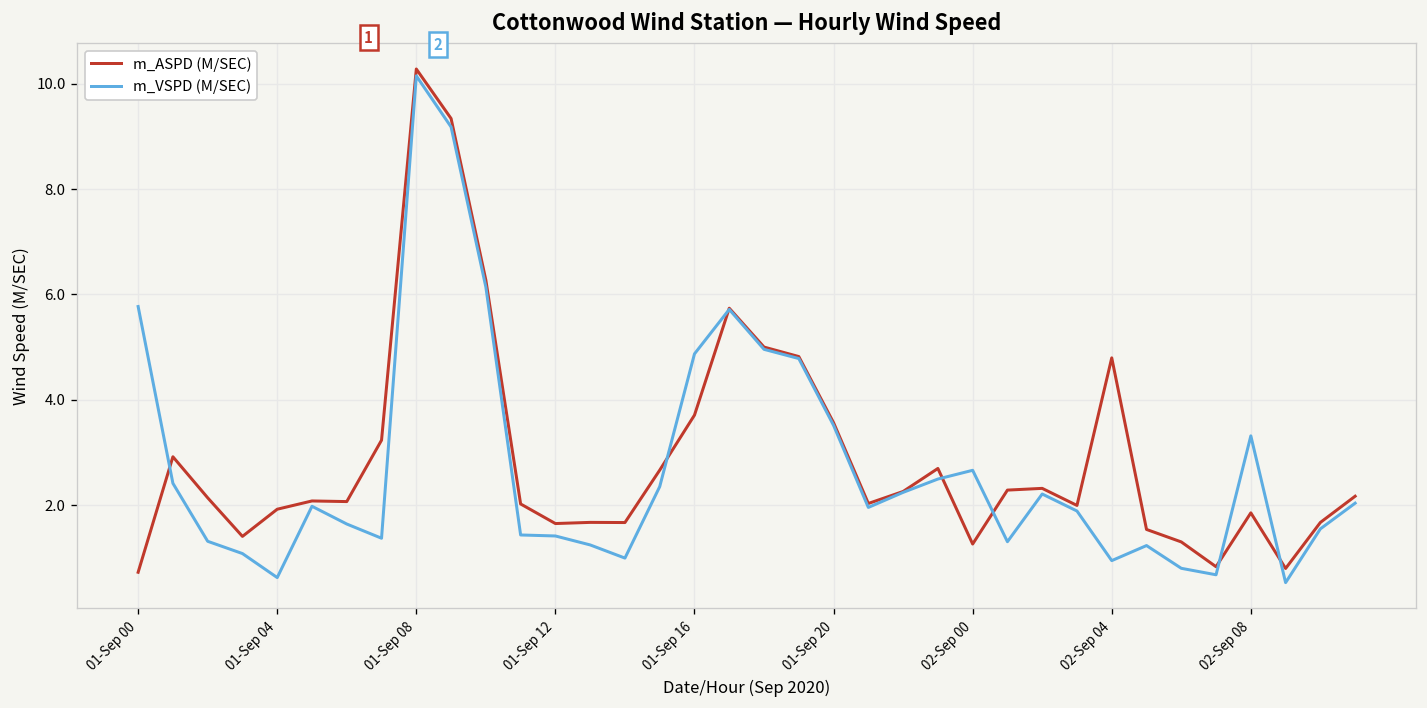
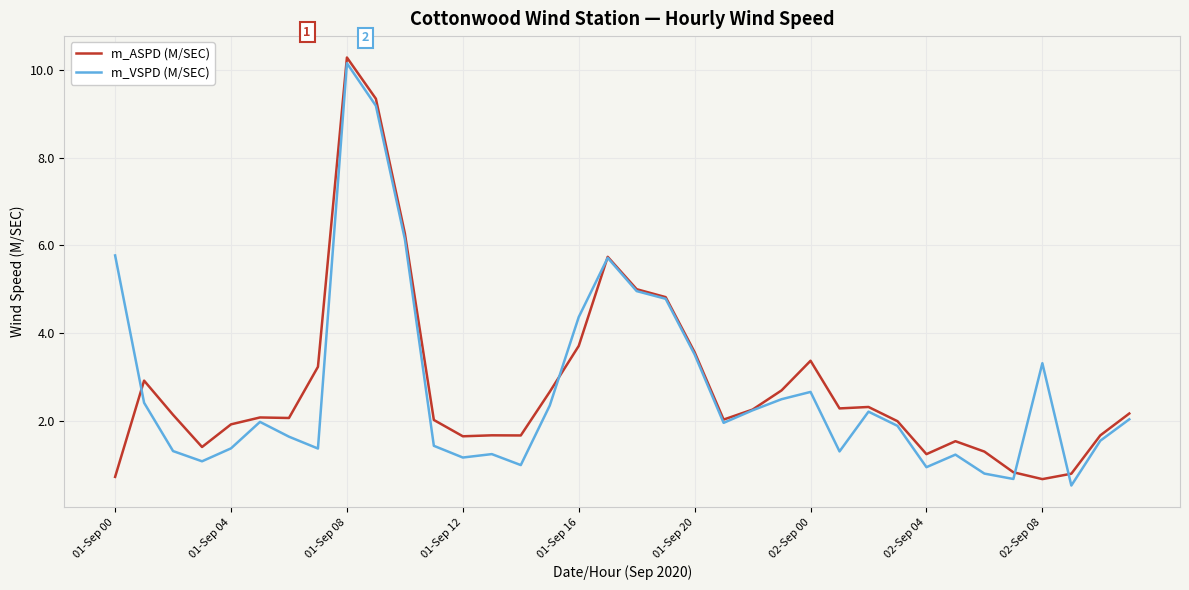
m_VSPD (M/SEC), 01-Sep 04: 0.6 -> 1.4
m_VSPD (M/SEC), 01-Sep 12: 1.4 -> 1.2
m_VSPD (M/SEC), 01-Sep 16: 4.9 -> 4.4
m_ASPD (M/SEC), 02-Sep 00: 1.3 -> 3.4
m_ASPD (M/SEC), 02-Sep 04: 4.8 -> 1.2
m_ASPD (M/SEC), 02-Sep 08: 1.9 -> 0.7
